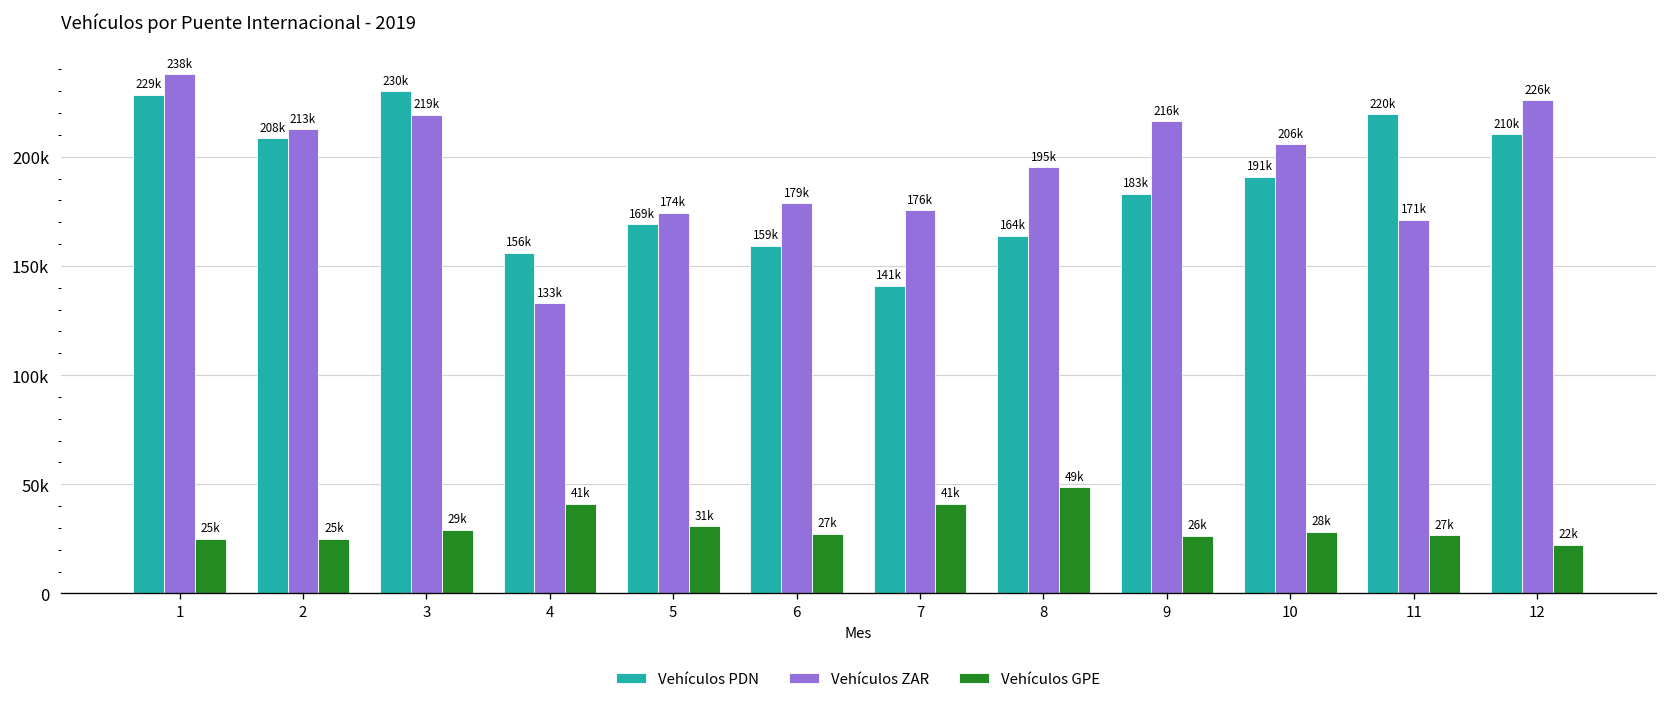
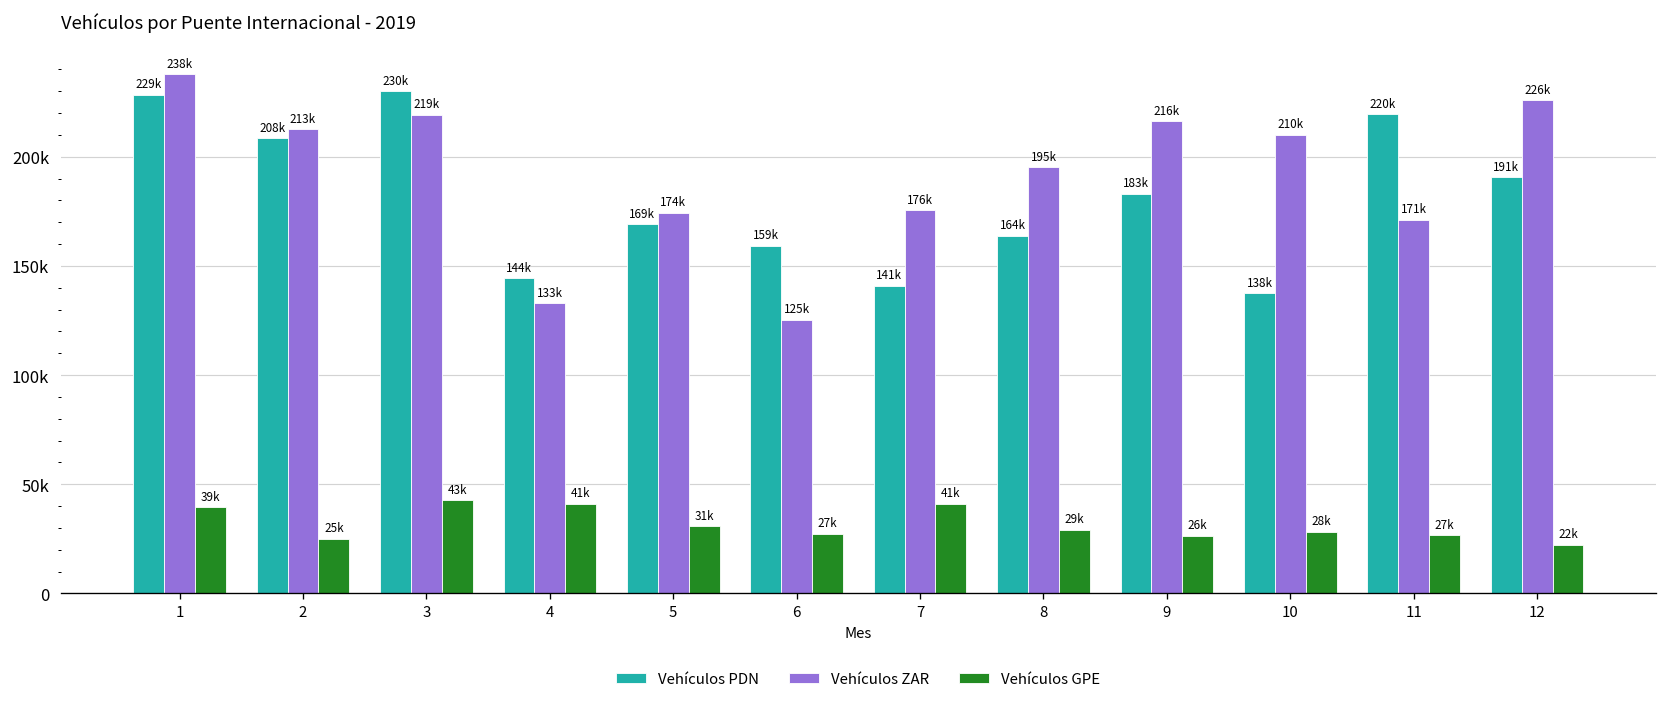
Vehículos GPE, 1: 25k -> 39k
Vehículos GPE, 3: 29k -> 43k
Vehículos PDN, 4: 156k -> 144k
Vehículos ZAR, 6: 179k -> 125k
Vehículos GPE, 8: 49k -> 29k
Vehículos PDN, 10: 191k -> 138k
Vehículos ZAR, 10: 206k -> 210k
Vehículos PDN, 12: 210k -> 191k
